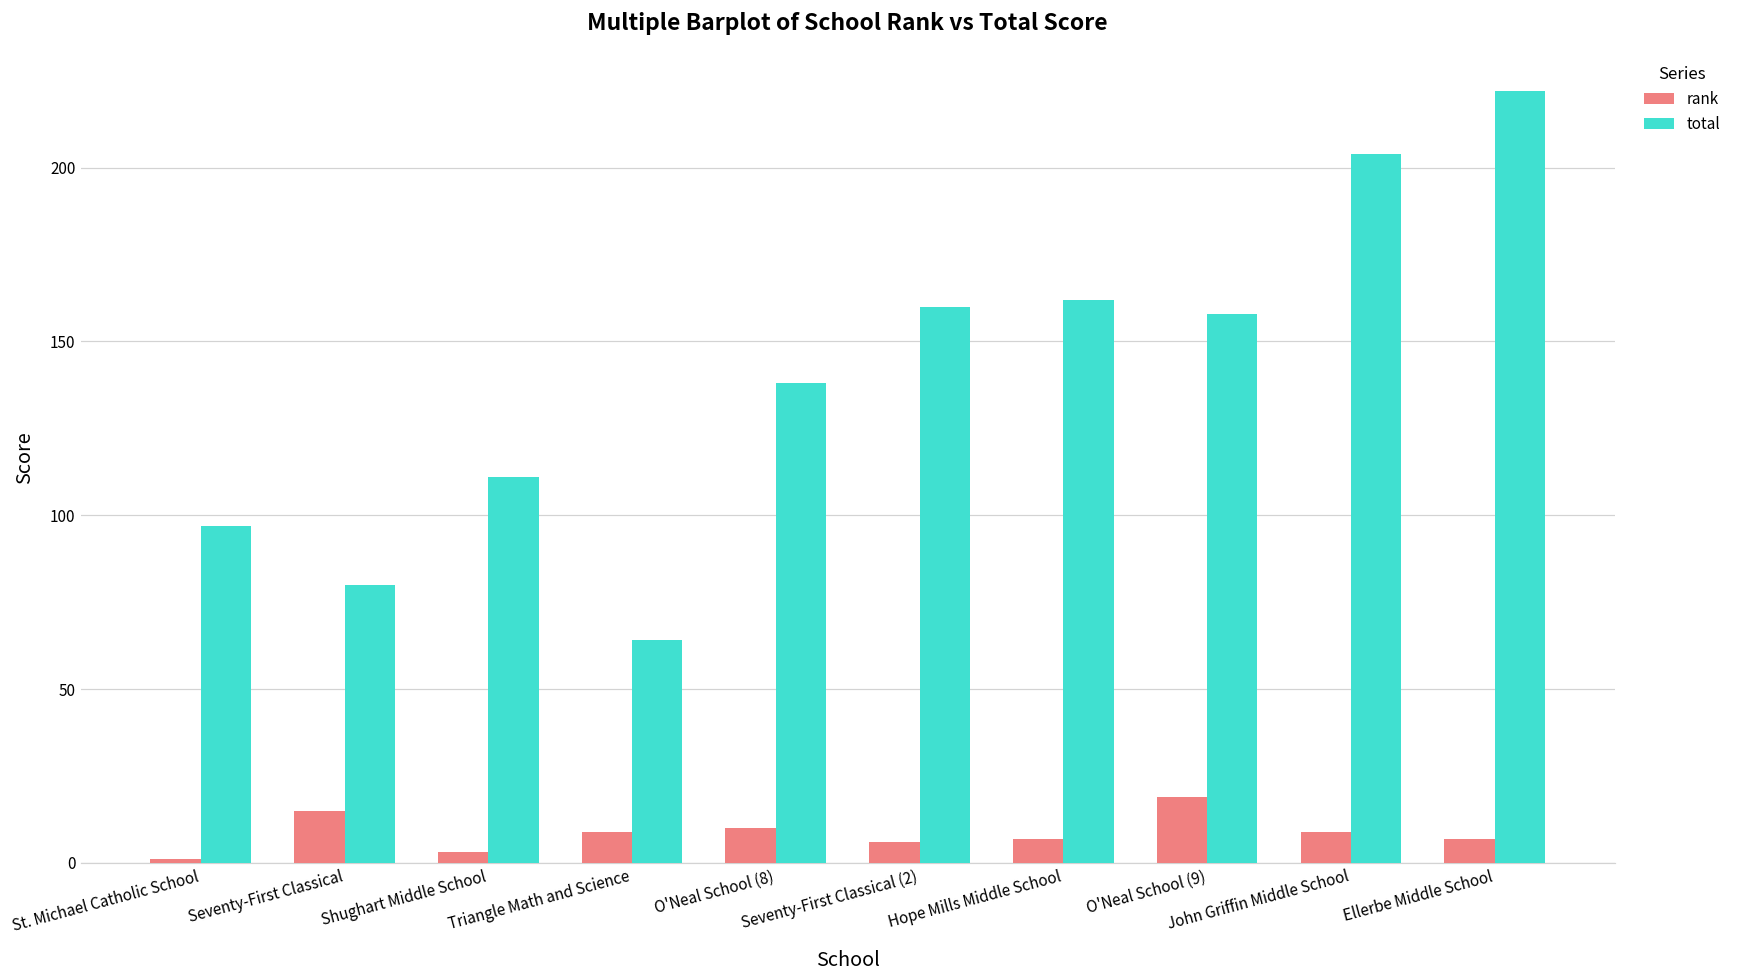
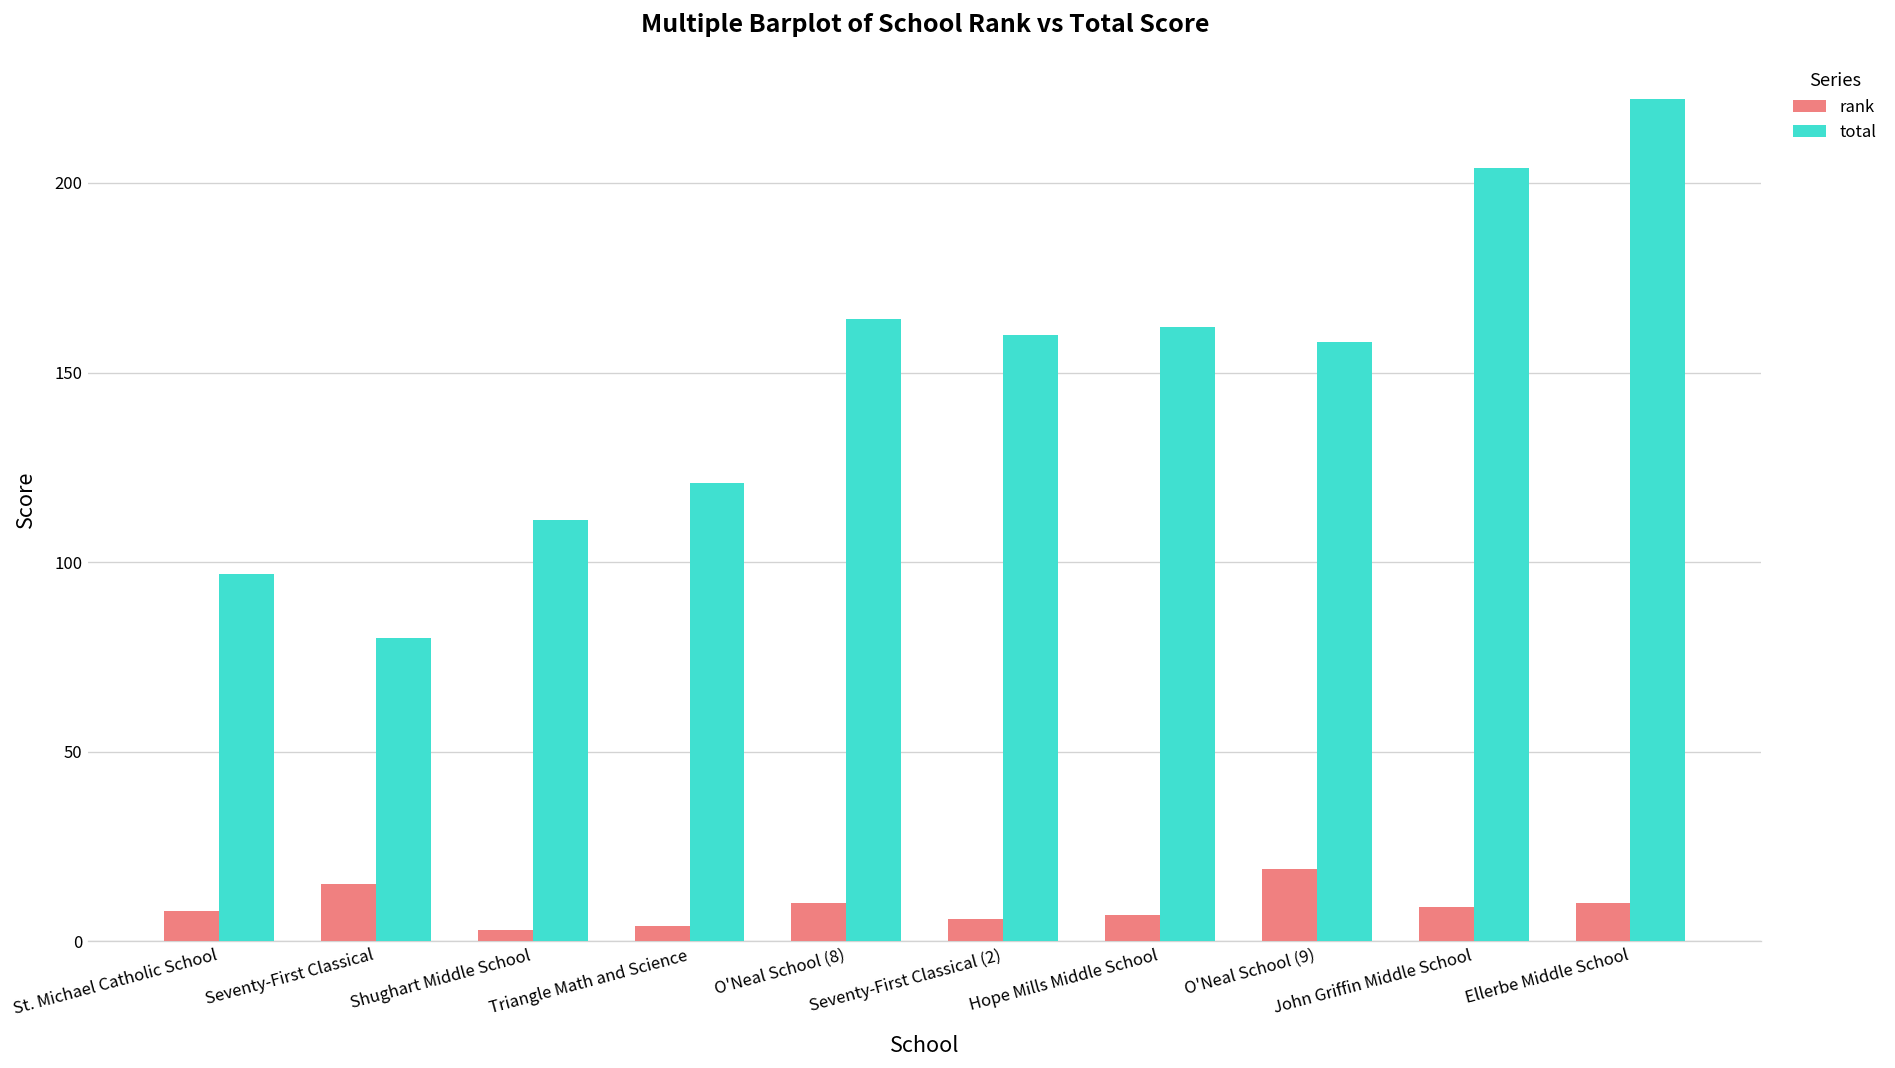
rank, St. Michael Catholic School: 1 -> 8
rank, Triangle Math and Science: 9 -> 4
total, Triangle Math and Science: 64 -> 121
total, O'Neal School (8): 138 -> 164
rank, Ellerbe Middle School: 7 -> 10
